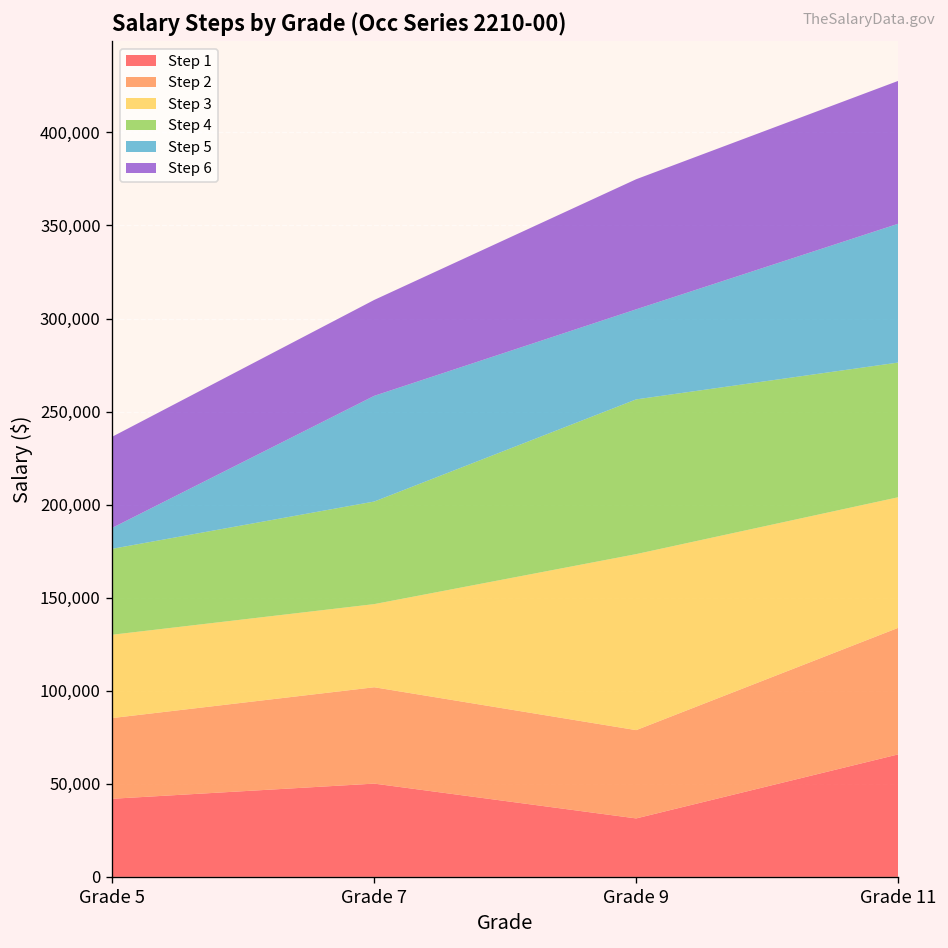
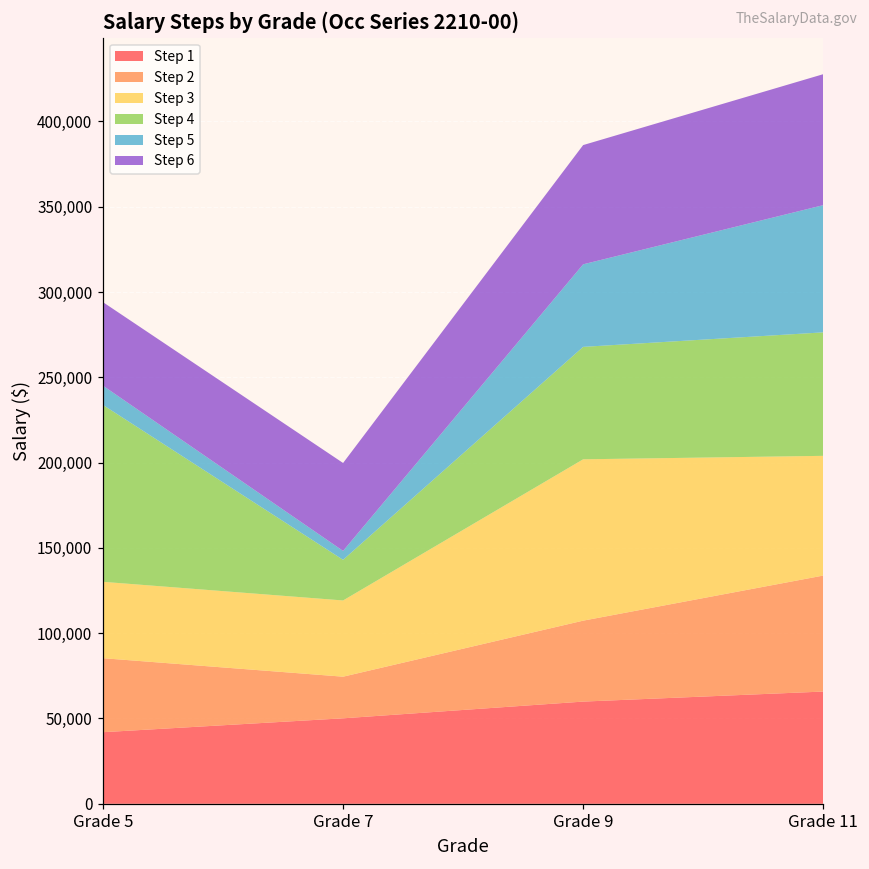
Step 4, Grade 5: 46,000 -> 104,000
Step 2, Grade 7: 52,000 -> 24,000
Step 4, Grade 7: 55,000 -> 24,000
Step 5, Grade 7: 57,000 -> 5,000
Step 1, Grade 9: 31,000 -> 60,000
Step 4, Grade 9: 83,000 -> 66,000
